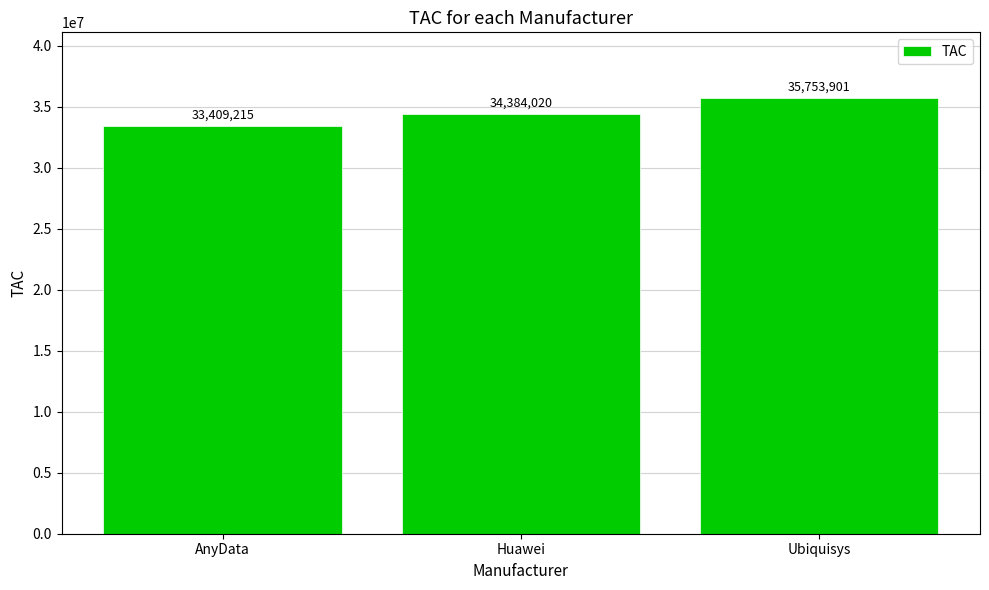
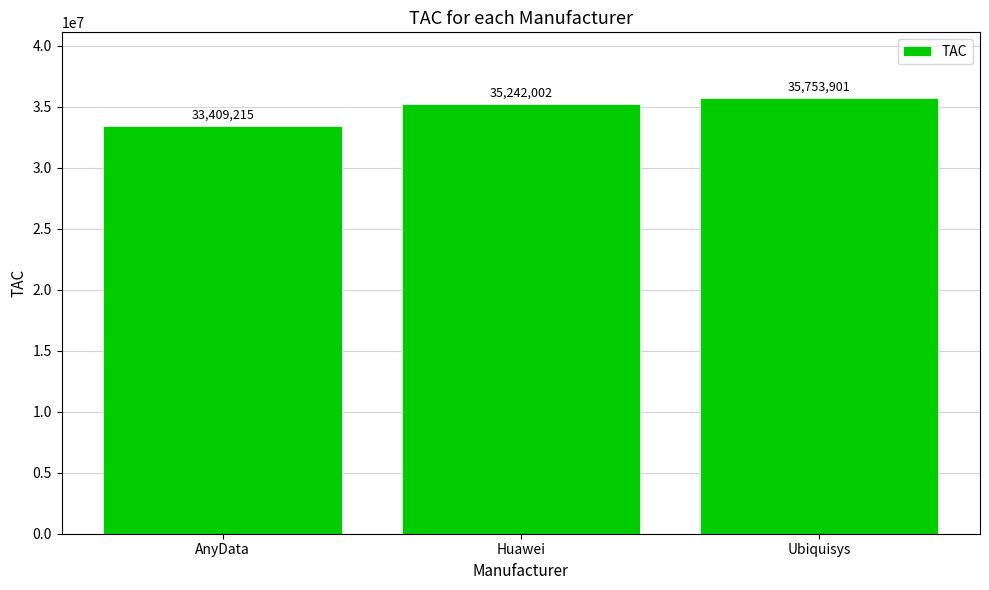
Huawei: 34,384,020 -> 35,242,002
